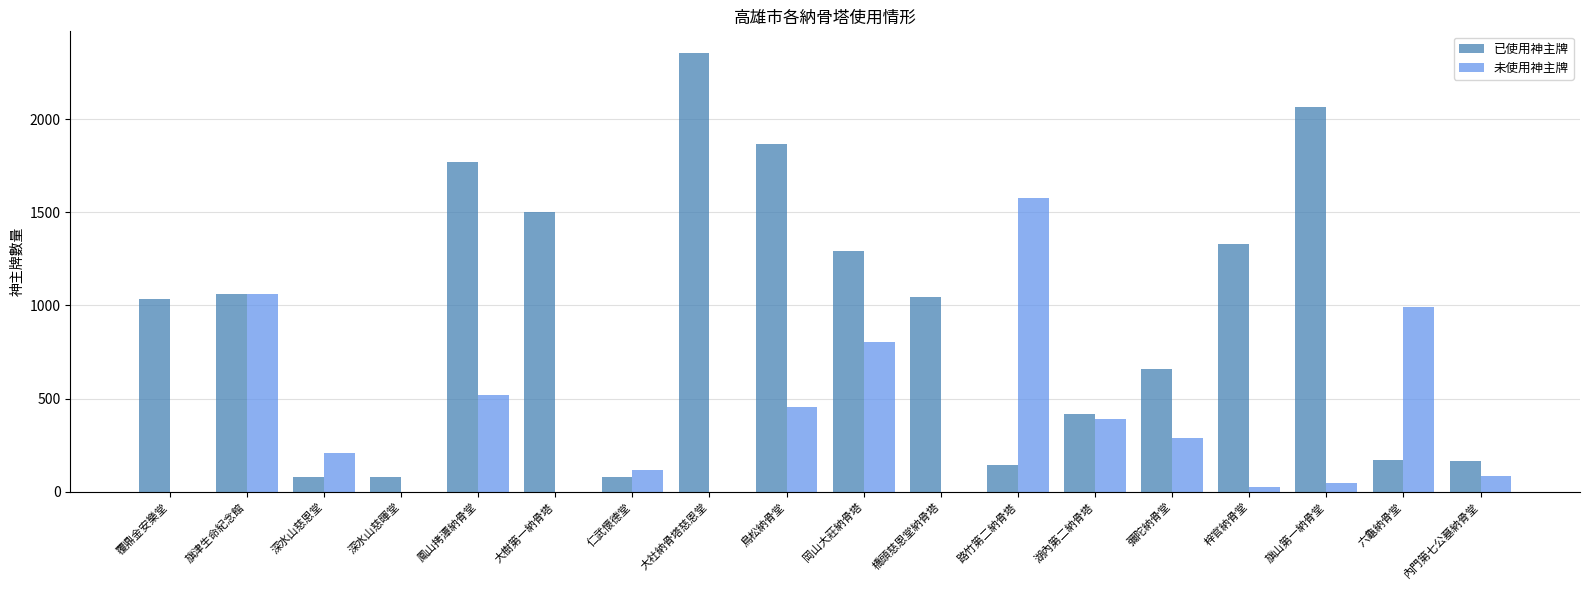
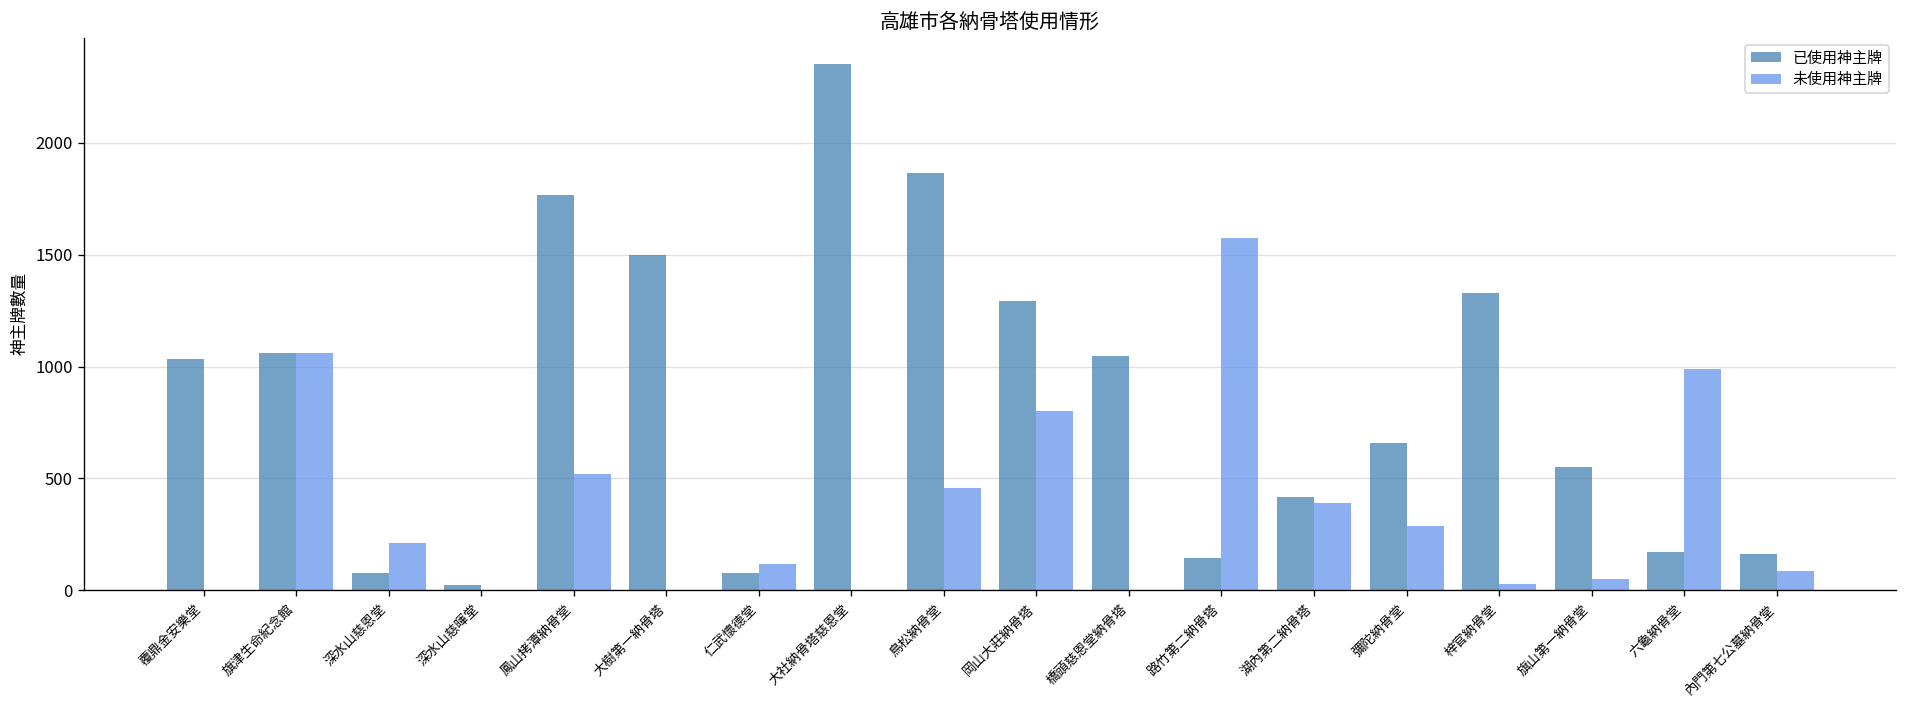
已使用神主牌, 深水山慈暉堂: 80 -> 20
已使用神主牌, 旗山第一納骨堂: 2060 -> 550
